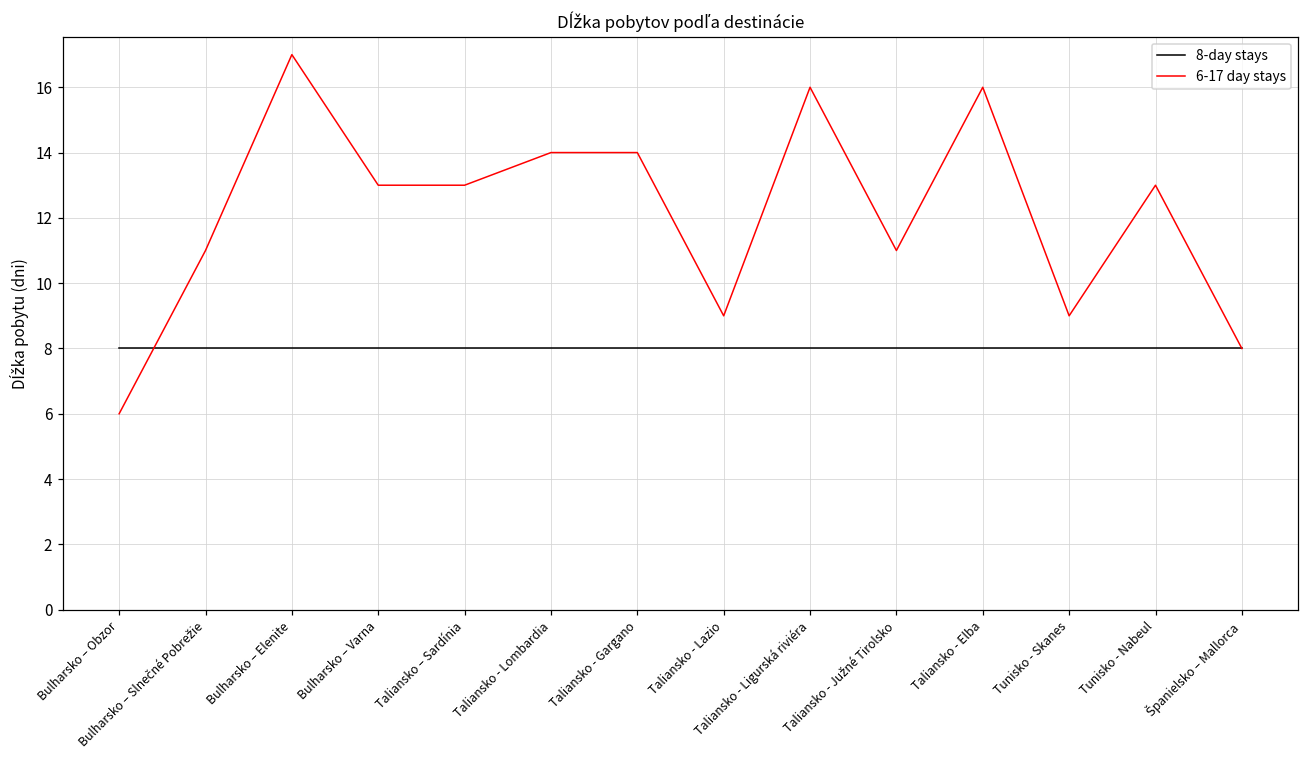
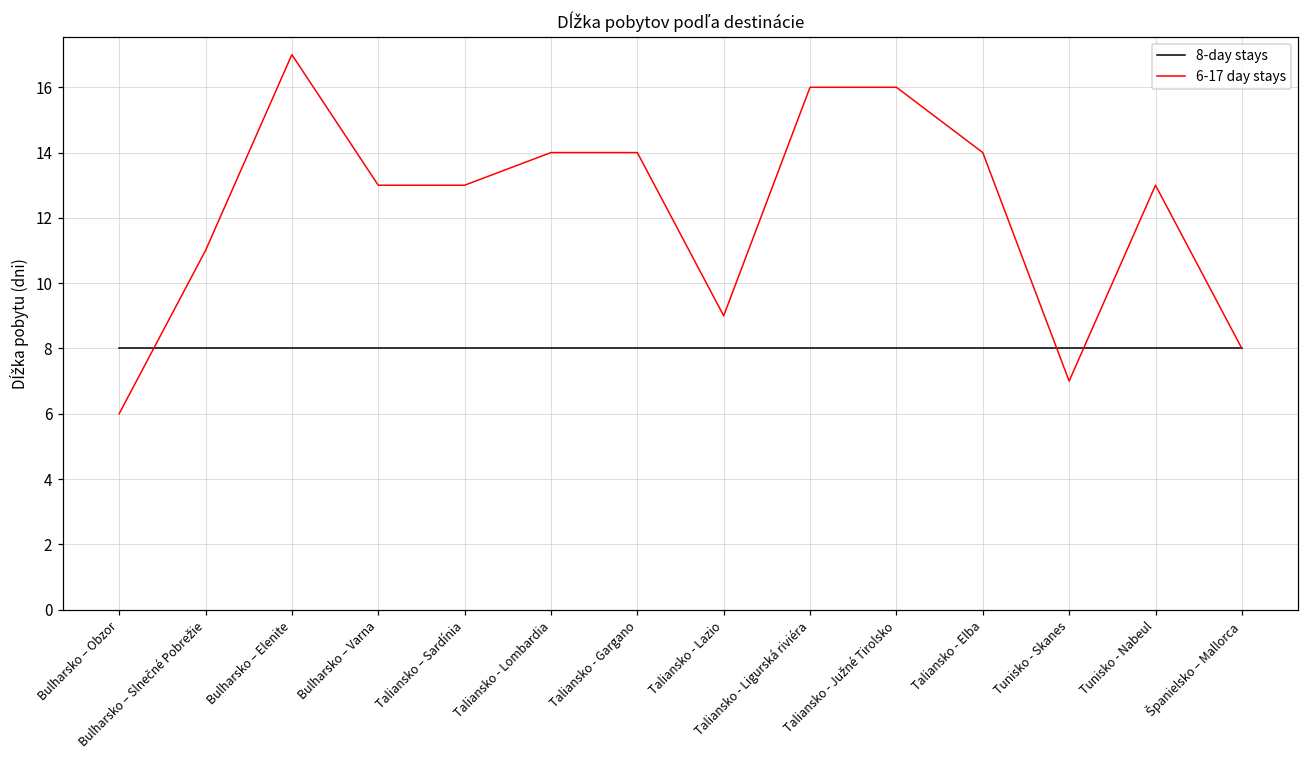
6-17 day stays, Taliansko - Južné Tirolsko: 11 -> 16
6-17 day stays, Taliansko - Elba: 16 -> 14
6-17 day stays, Tunisko - Skanes: 9 -> 7
